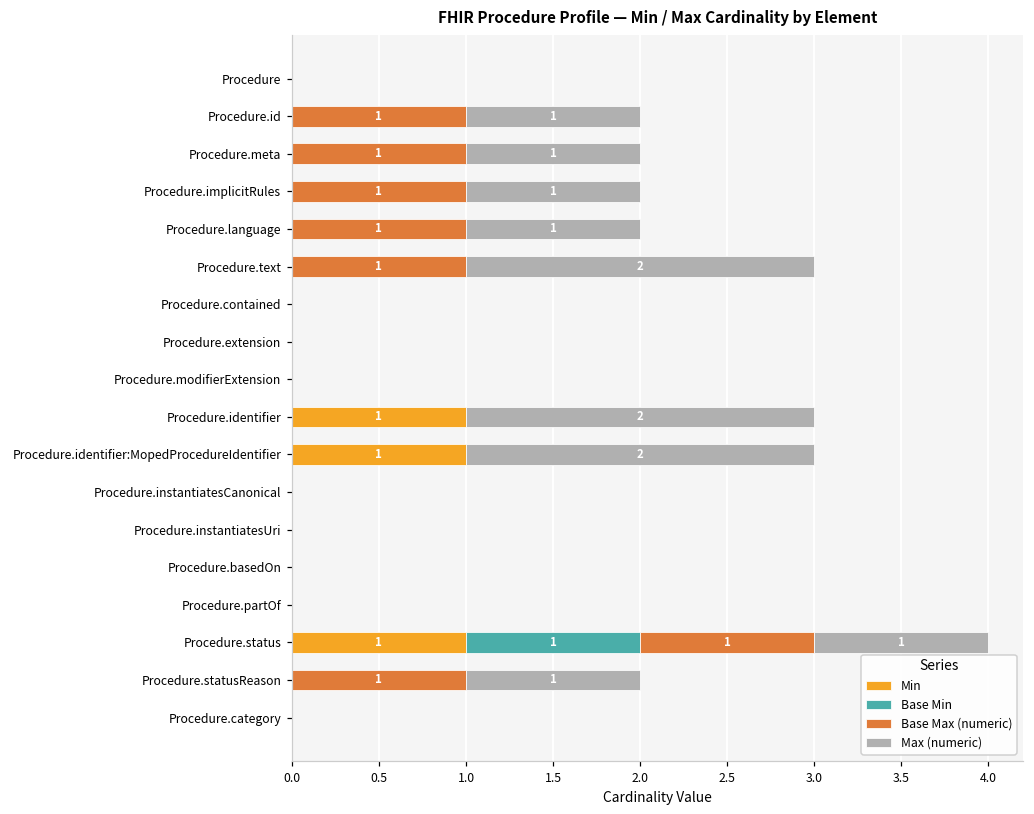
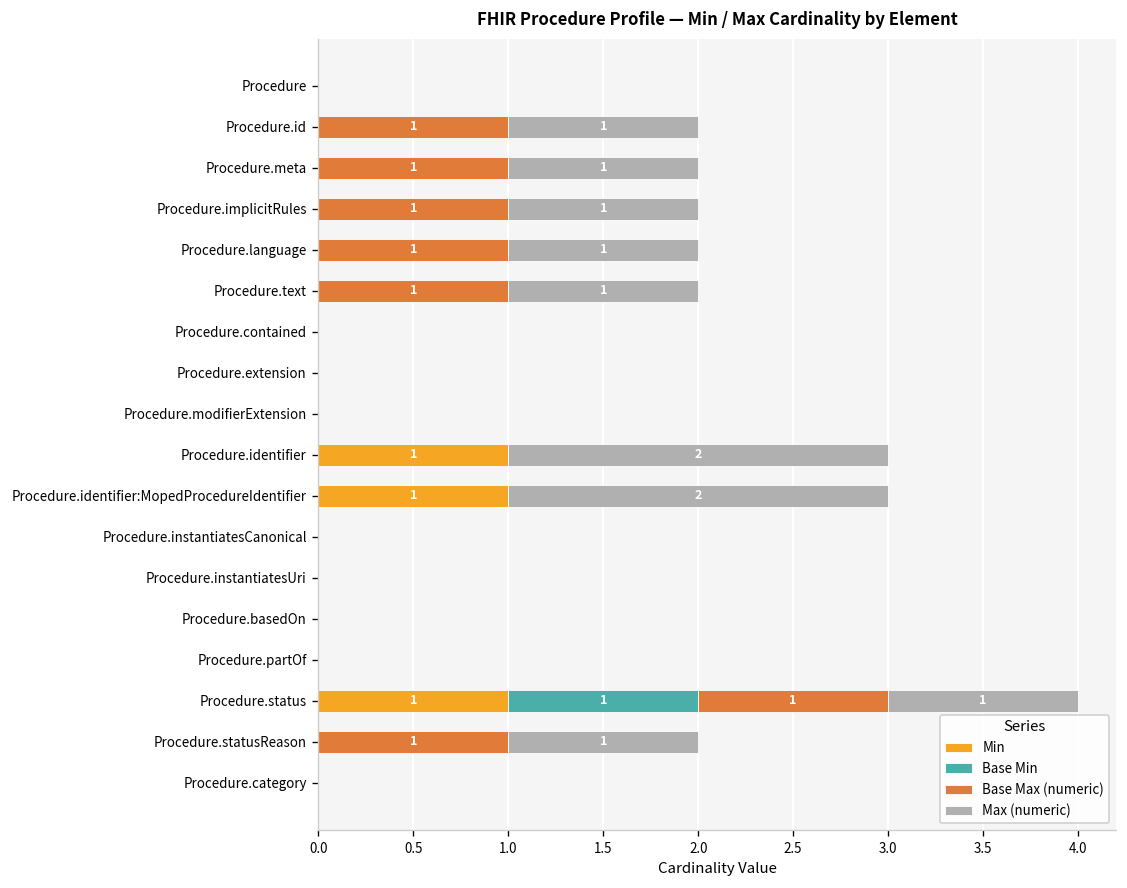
Max (numeric), Procedure.text: 2 -> 1
